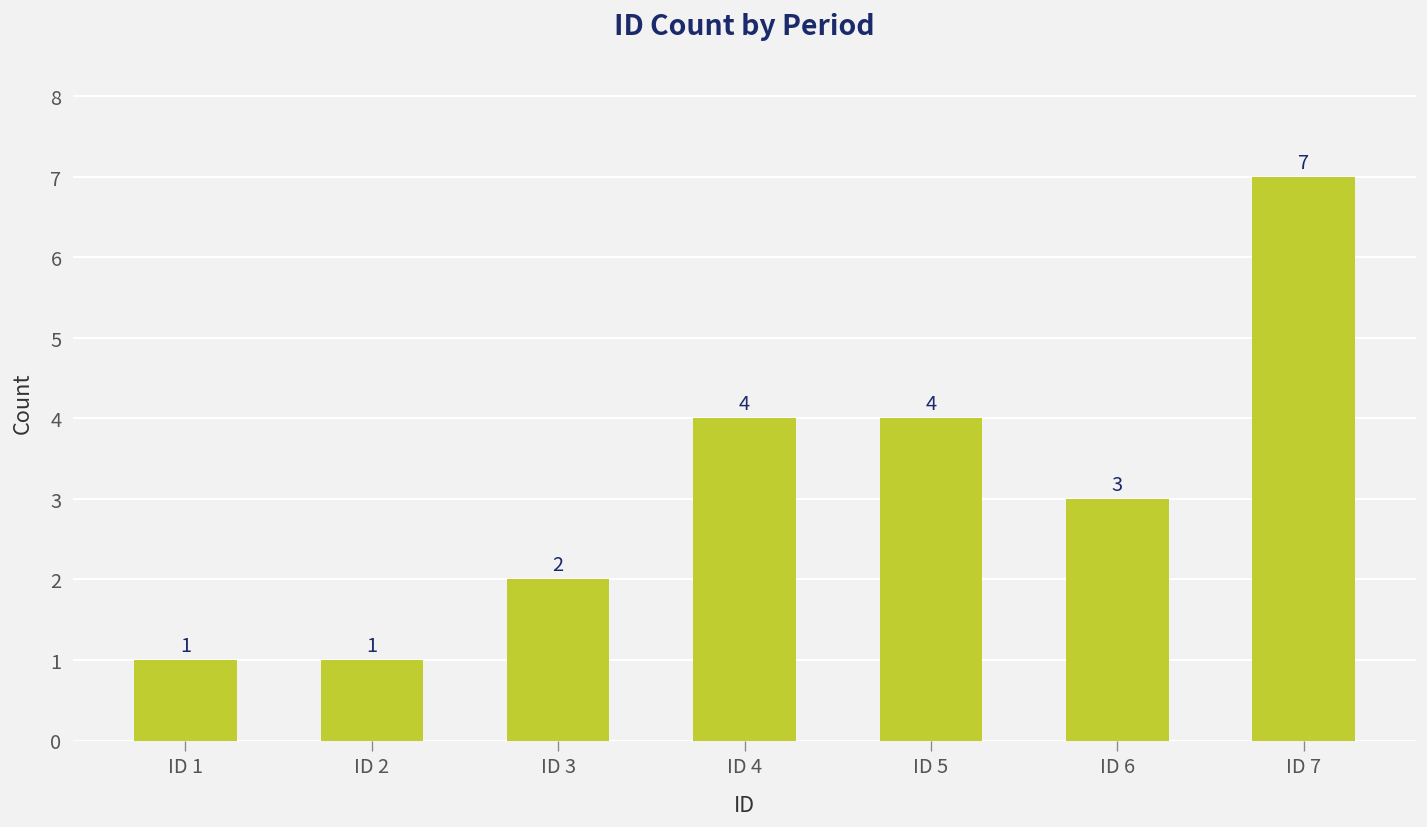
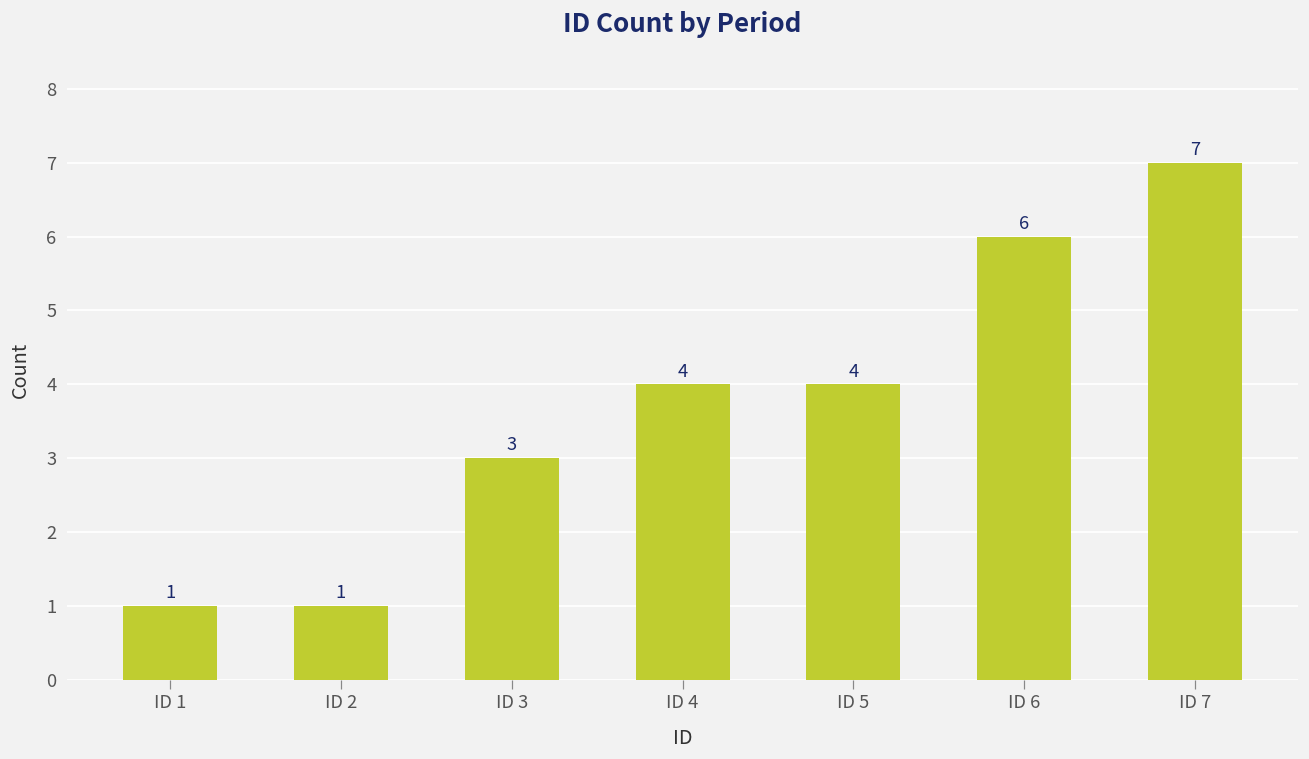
ID 3: 2 -> 3
ID 6: 3 -> 6
